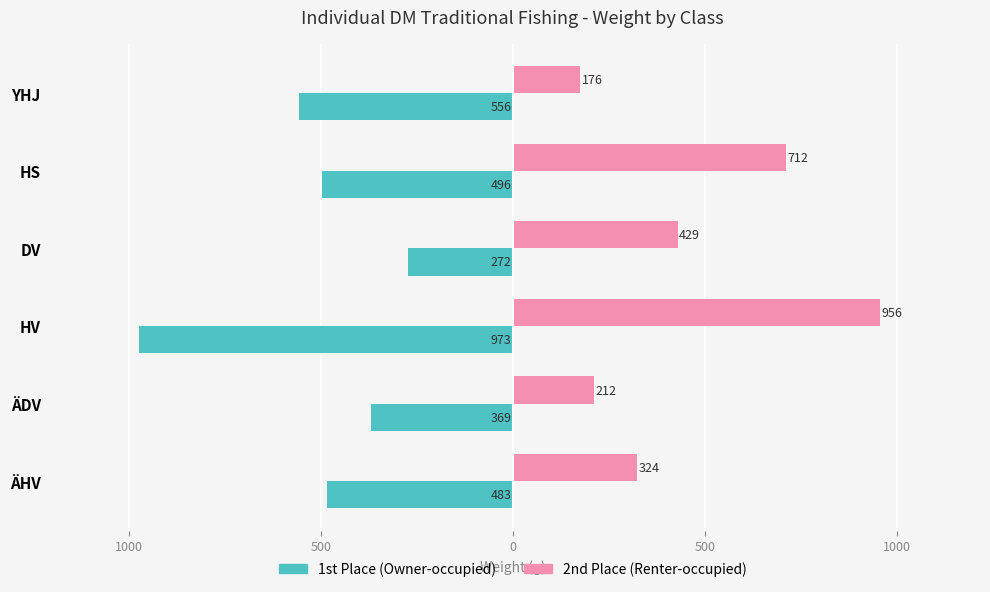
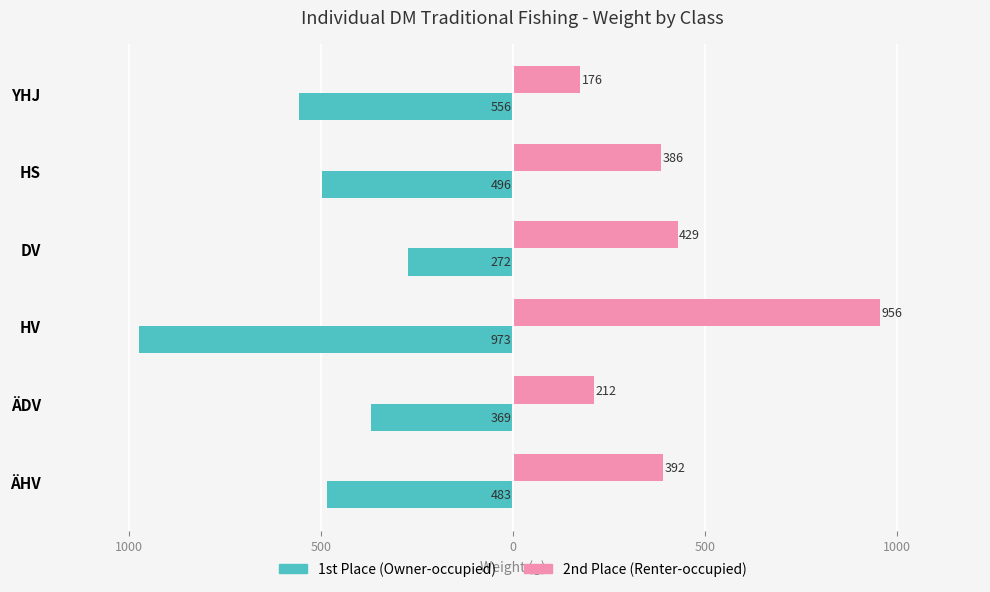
2nd Place (Renter-occupied), HS: 712 -> 386
2nd Place (Renter-occupied), ÄHV: 324 -> 392
